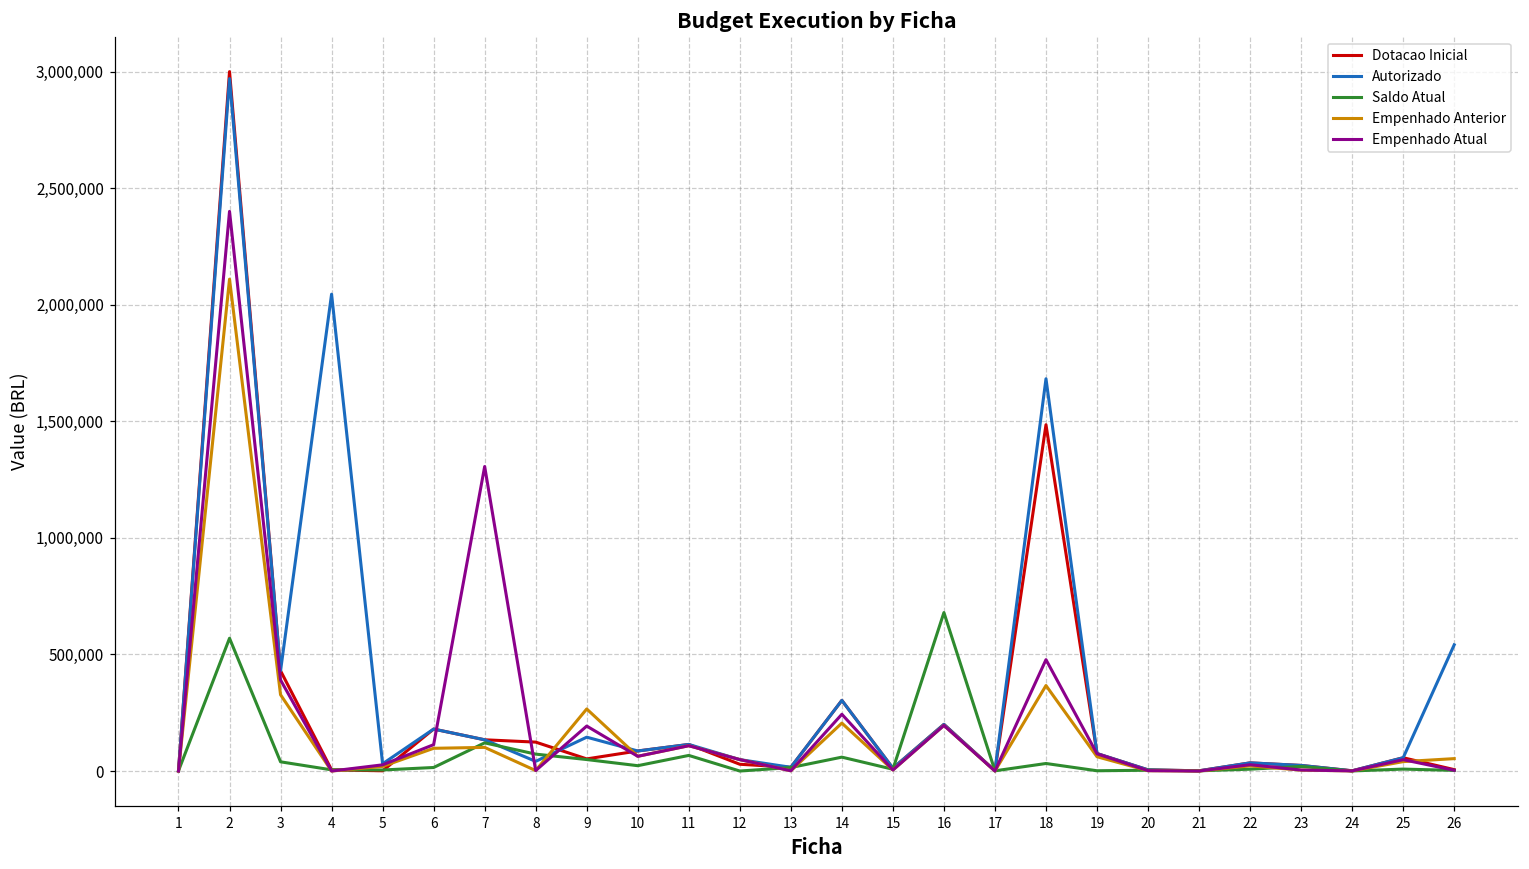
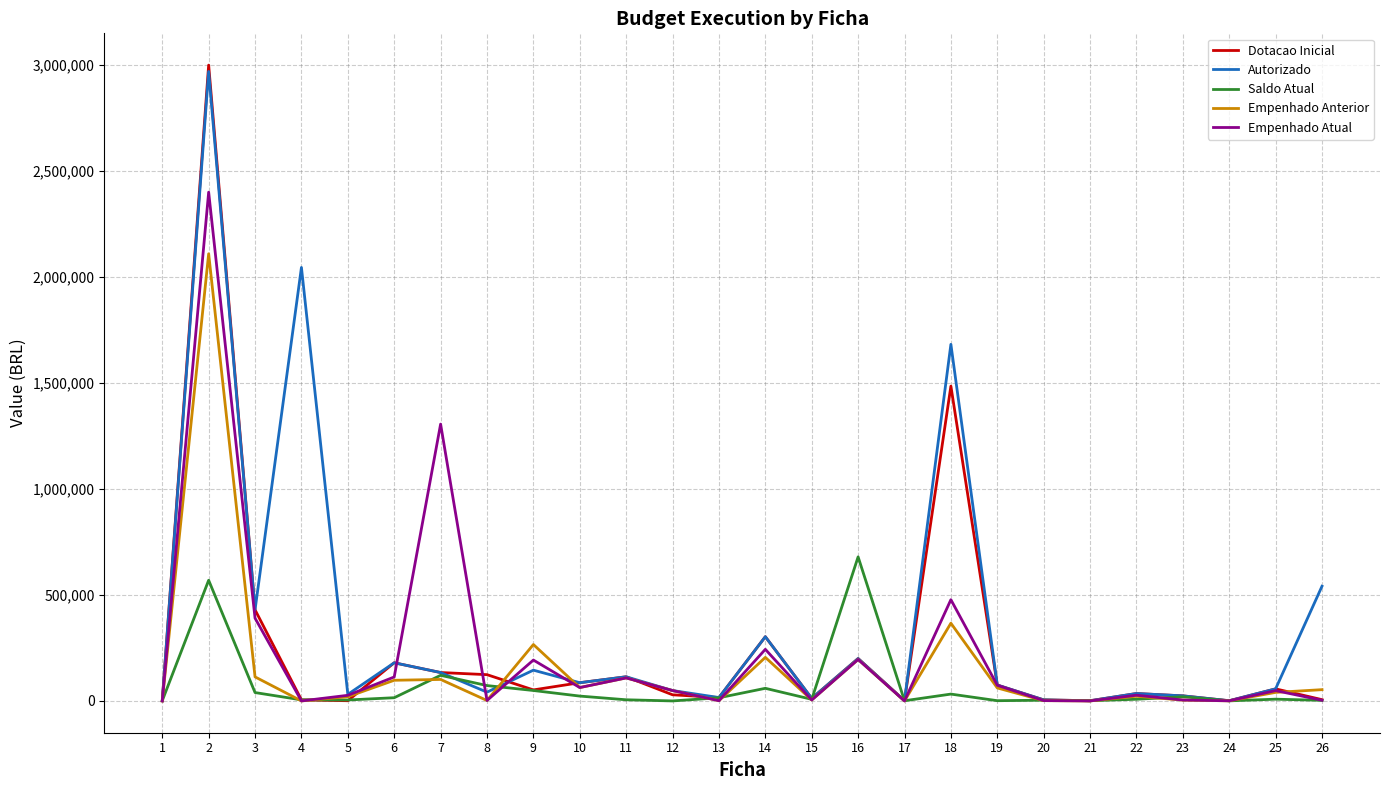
Empenhado Anterior, 3: 330,000 -> 110,000
Saldo Atual, 11: 70,000 -> 10,000
